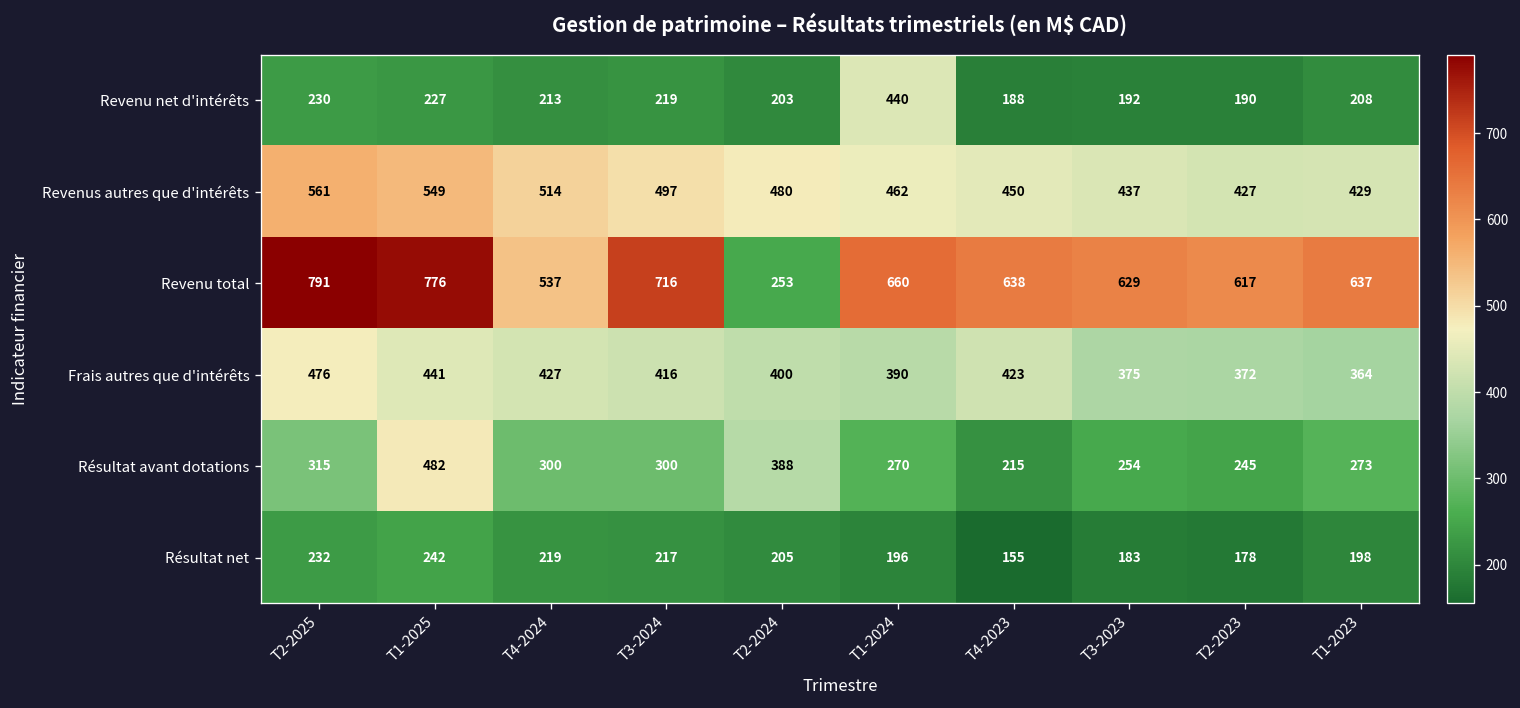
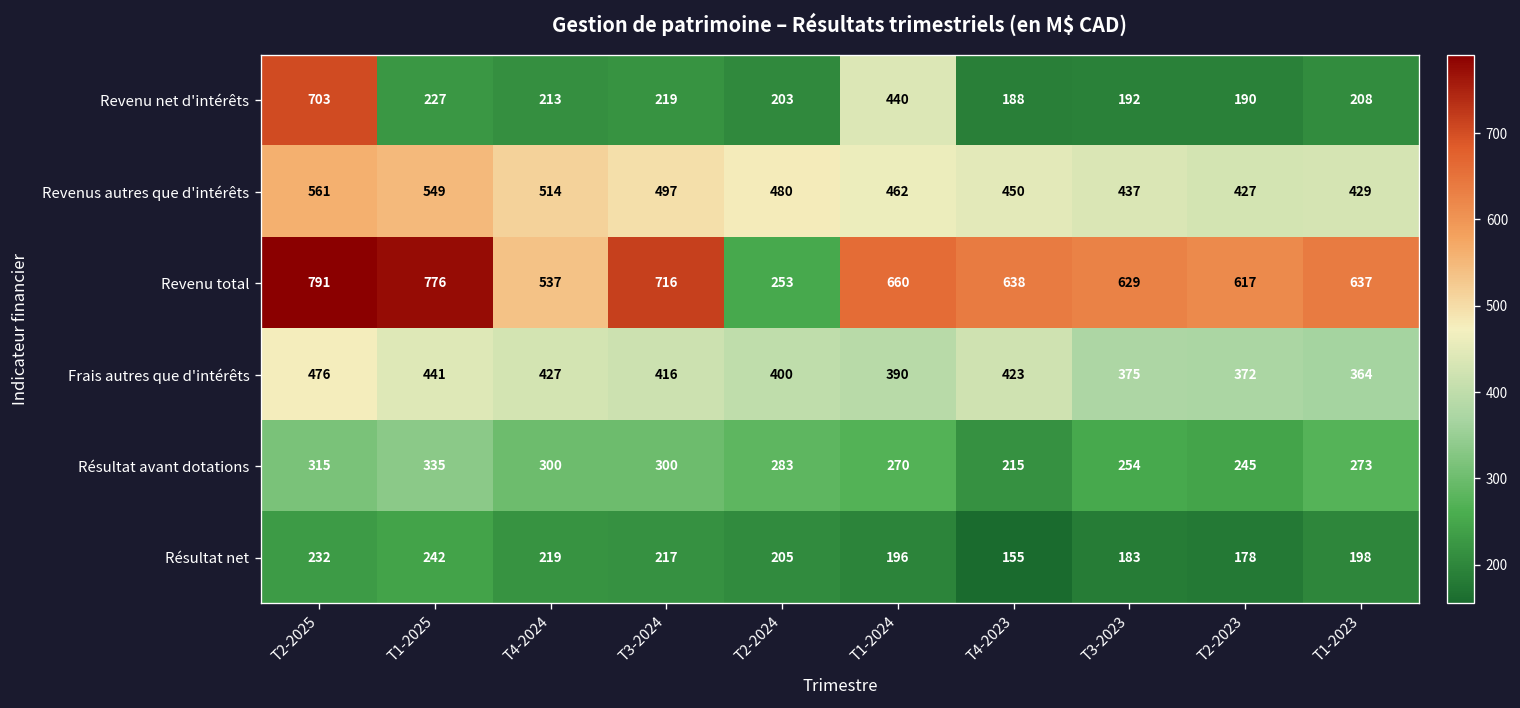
Revenu net d'intérêts, T2-2025: 230 -> 703
Résultat avant dotations, T1-2025: 482 -> 335
Résultat avant dotations, T2-2024: 388 -> 283
